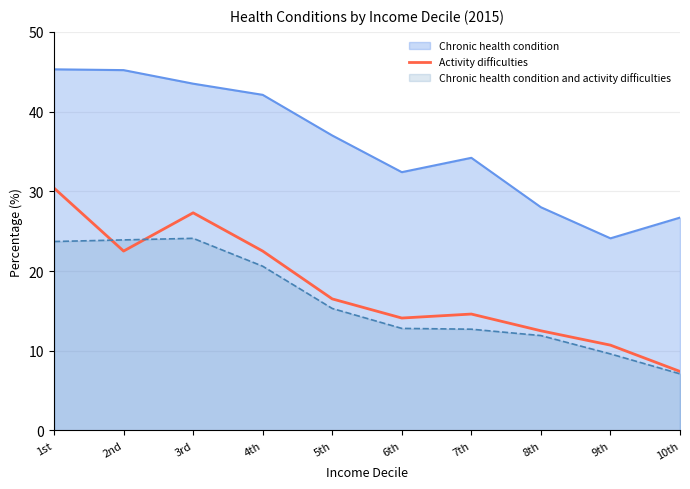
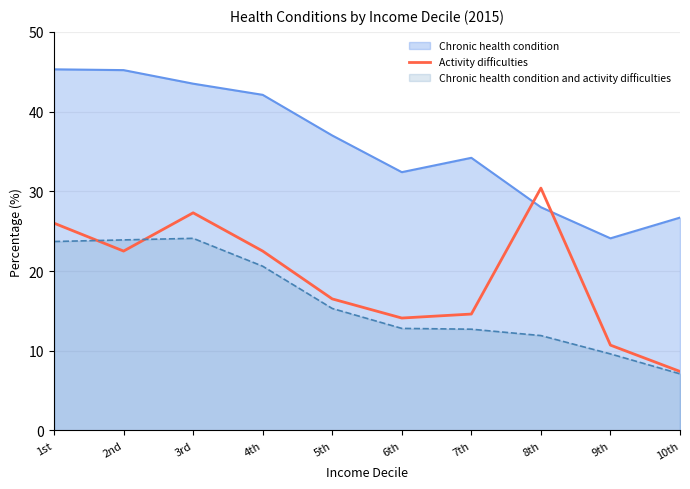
Activity difficulties, 1st: 30 -> 26
Activity difficulties, 8th: 13 -> 30
